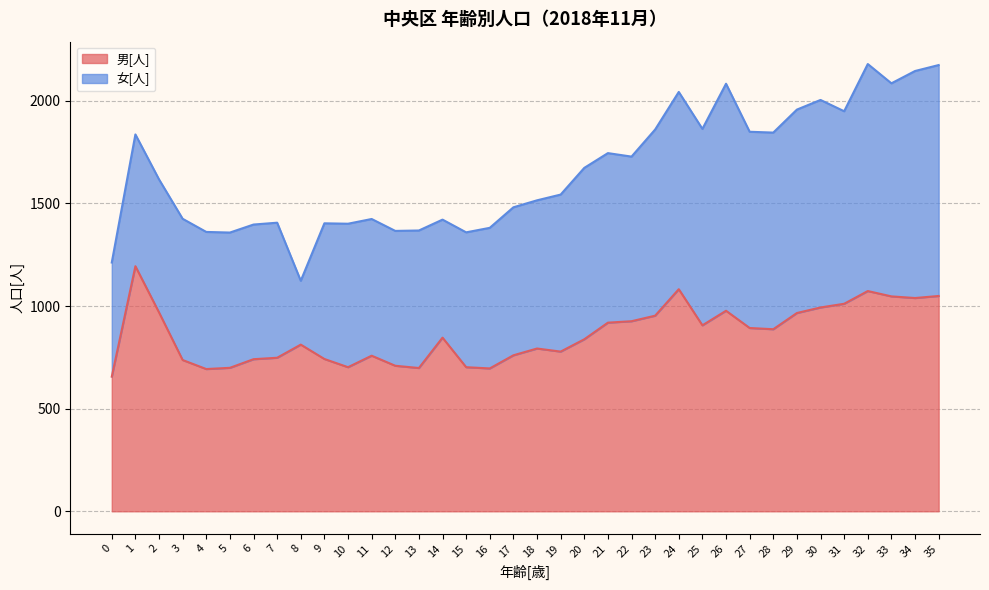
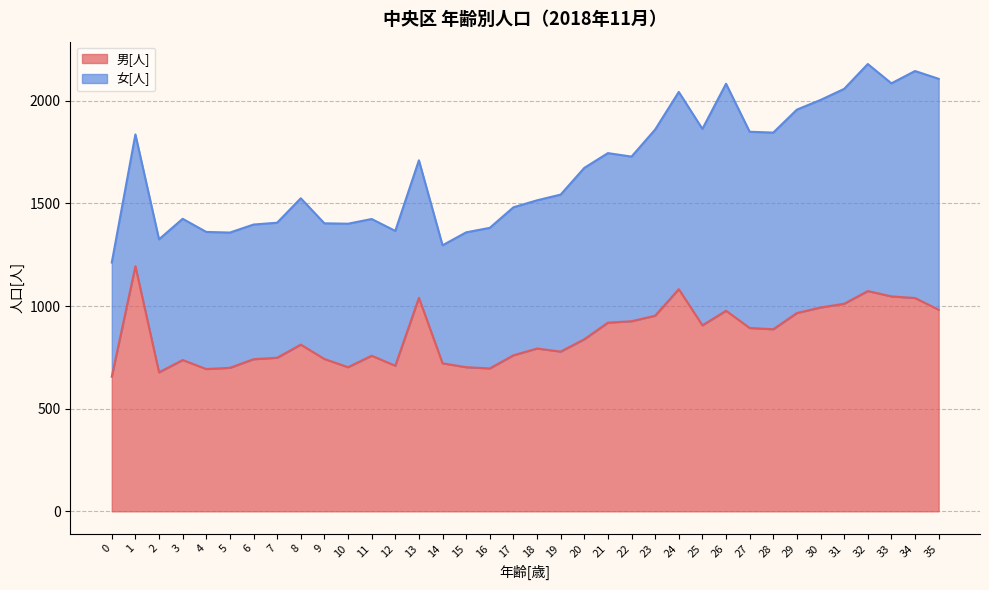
男[人], 2: 970 -> 680
女[人], 8: 310 -> 710
男[人], 13: 700 -> 1040
男[人], 14: 850 -> 720
女[人], 31: 940 -> 1050
男[人], 35: 1050 -> 980
